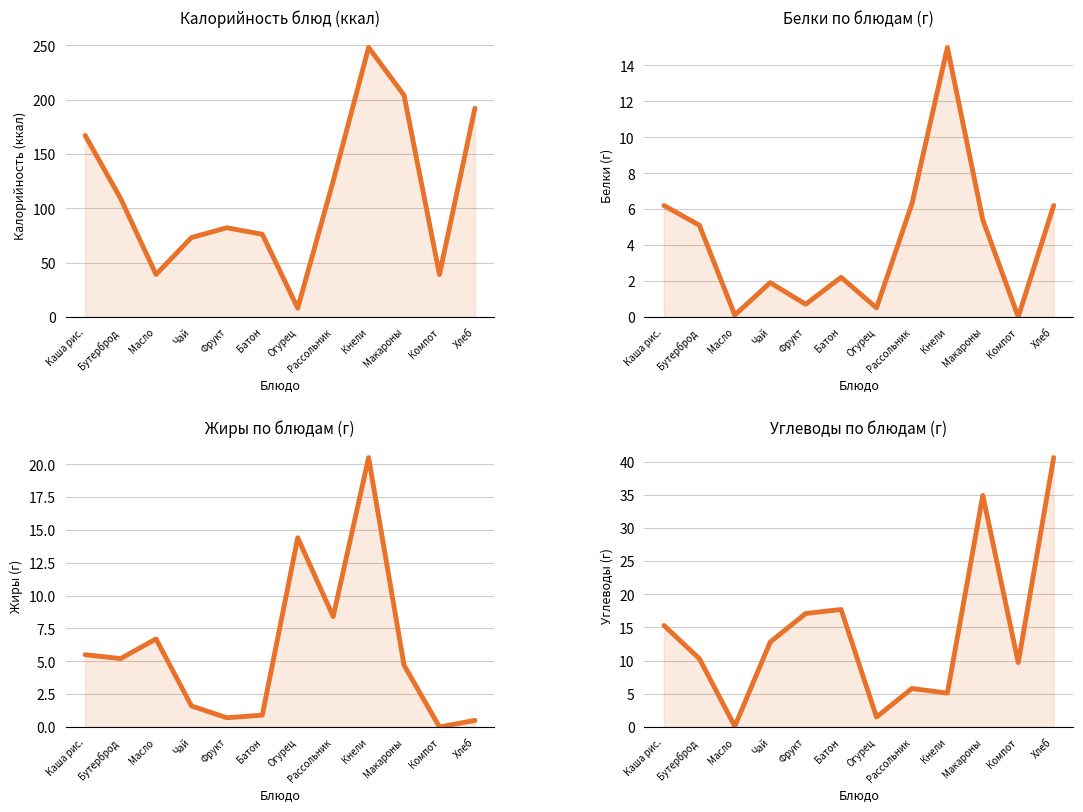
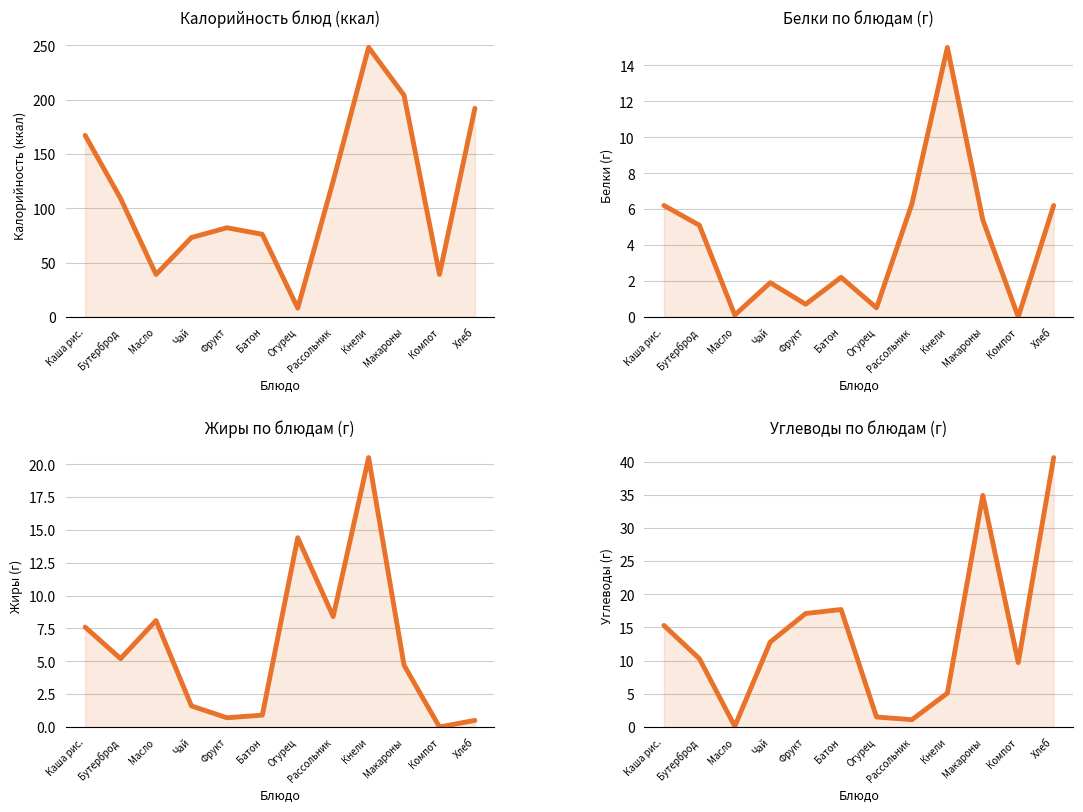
Жиры по блюдам (г), Каша рис.: 5.5 -> 7.6
Жиры по блюдам (г), Масло: 6.7 -> 8.1
Углеводы по блюдам (г), Рассольник: 6 -> 1
